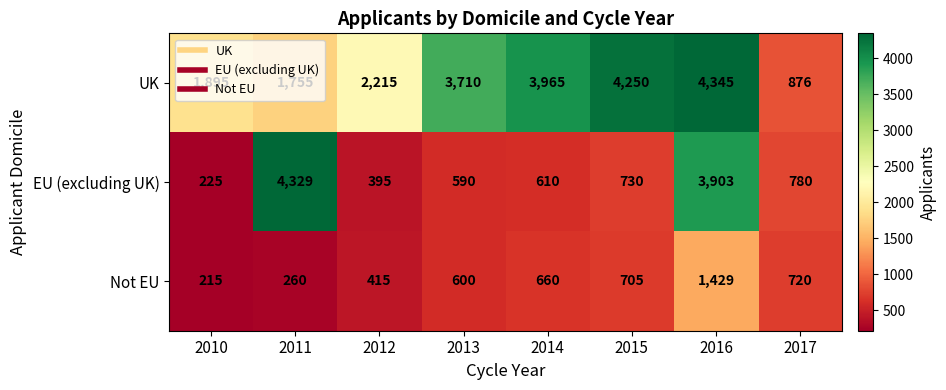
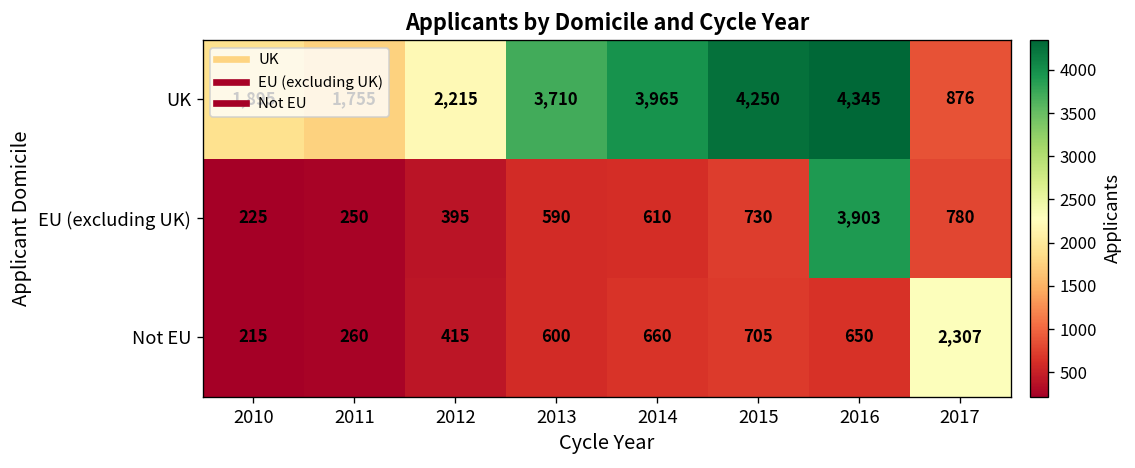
EU (excluding UK), 2011: 4,329 -> 250
Not EU, 2016: 1,429 -> 650
Not EU, 2017: 720 -> 2,307
